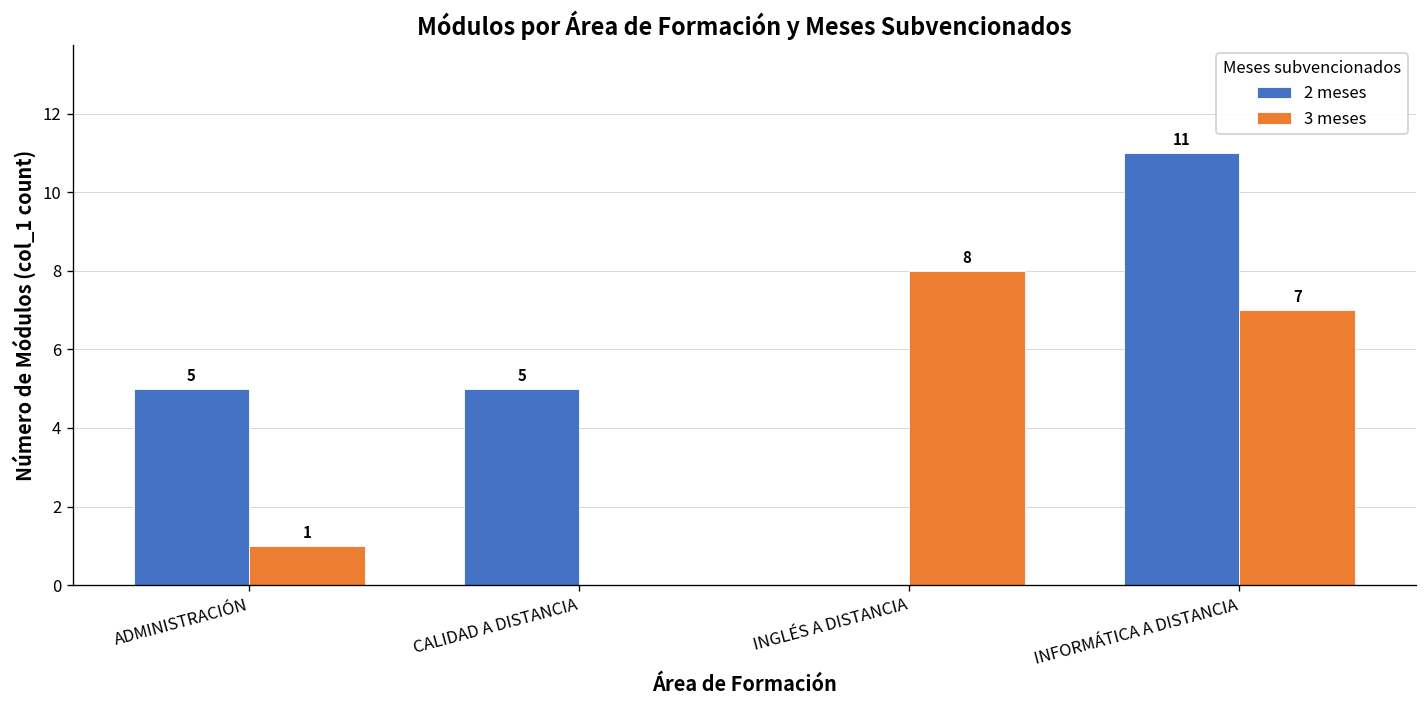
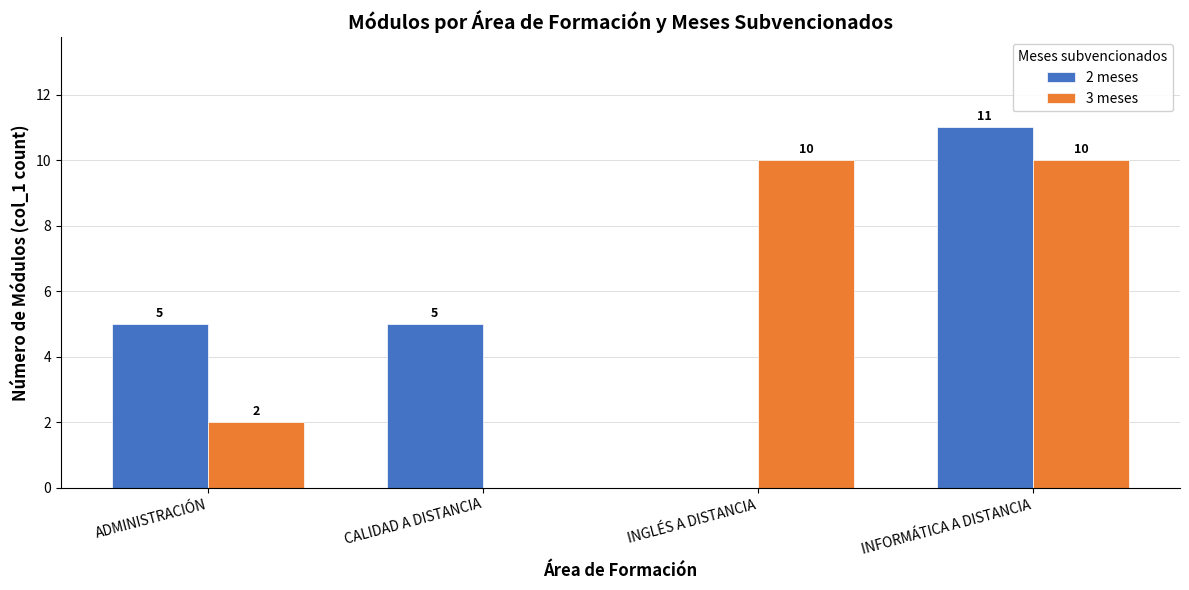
3 meses, ADMINISTRACIÓN: 1 -> 2
3 meses, INGLÉS A DISTANCIA: 8 -> 10
3 meses, INFORMÁTICA A DISTANCIA: 7 -> 10
